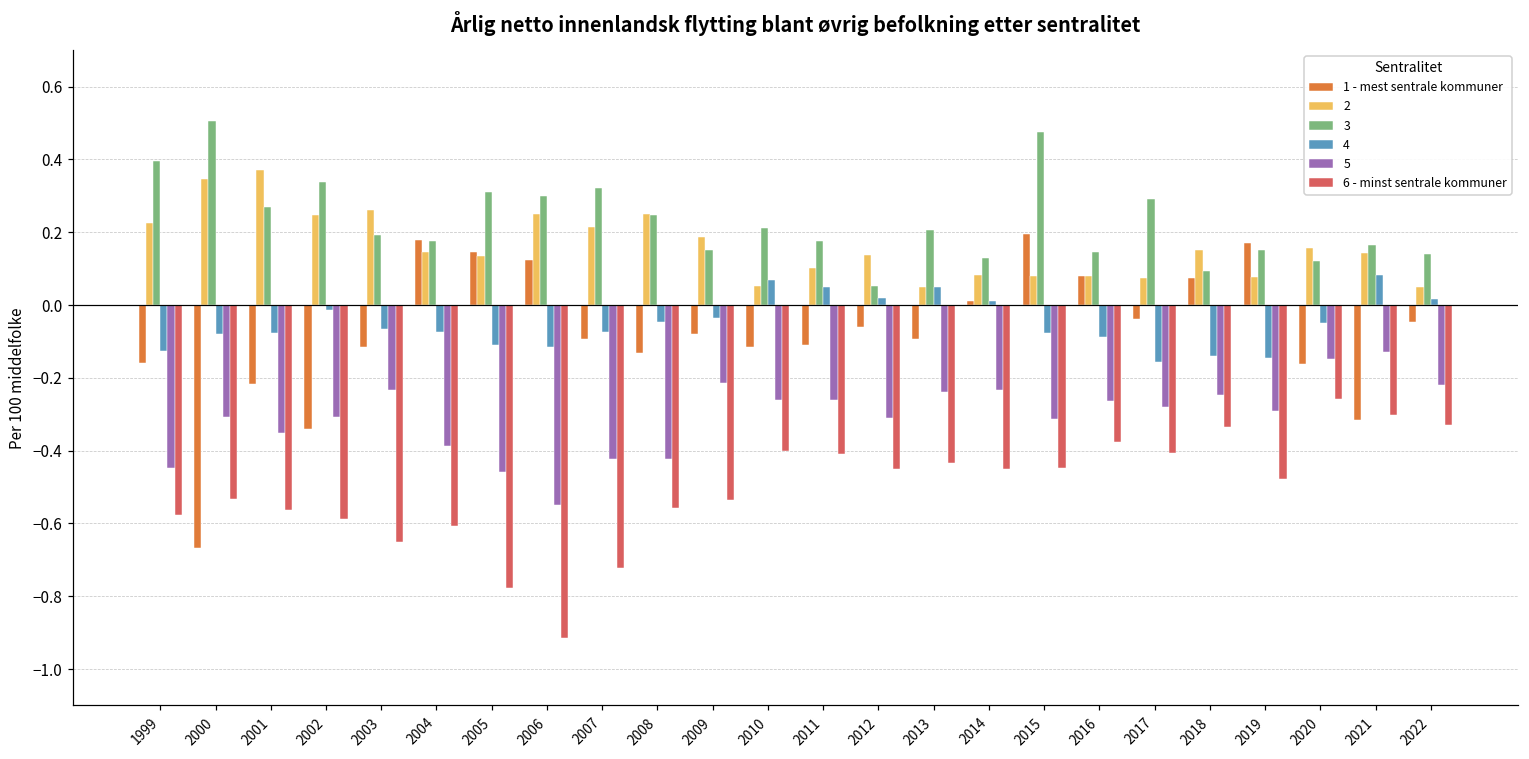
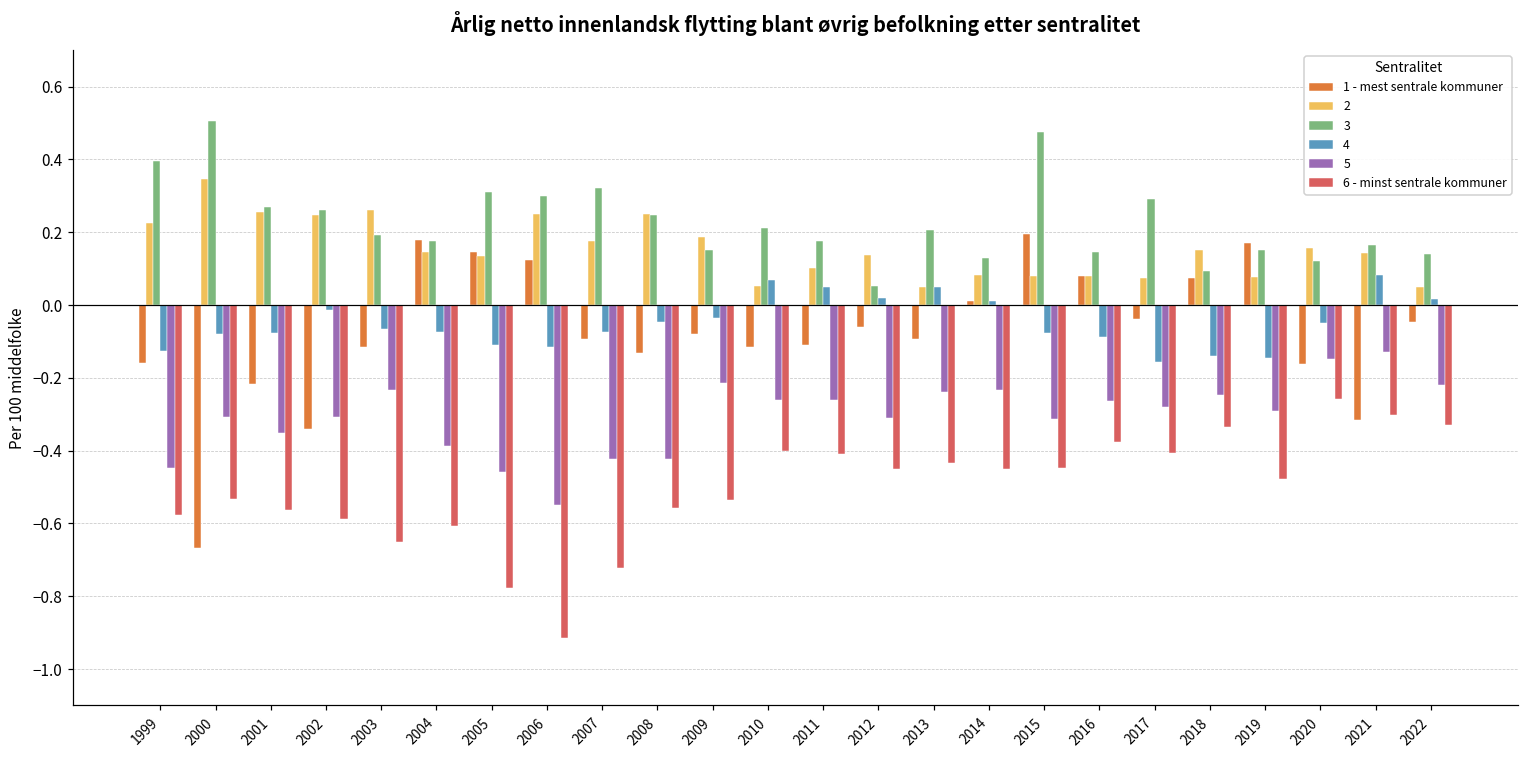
2, 2001: 0.37 -> 0.26
3, 2002: 0.34 -> 0.26
2, 2007: 0.21 -> 0.18
